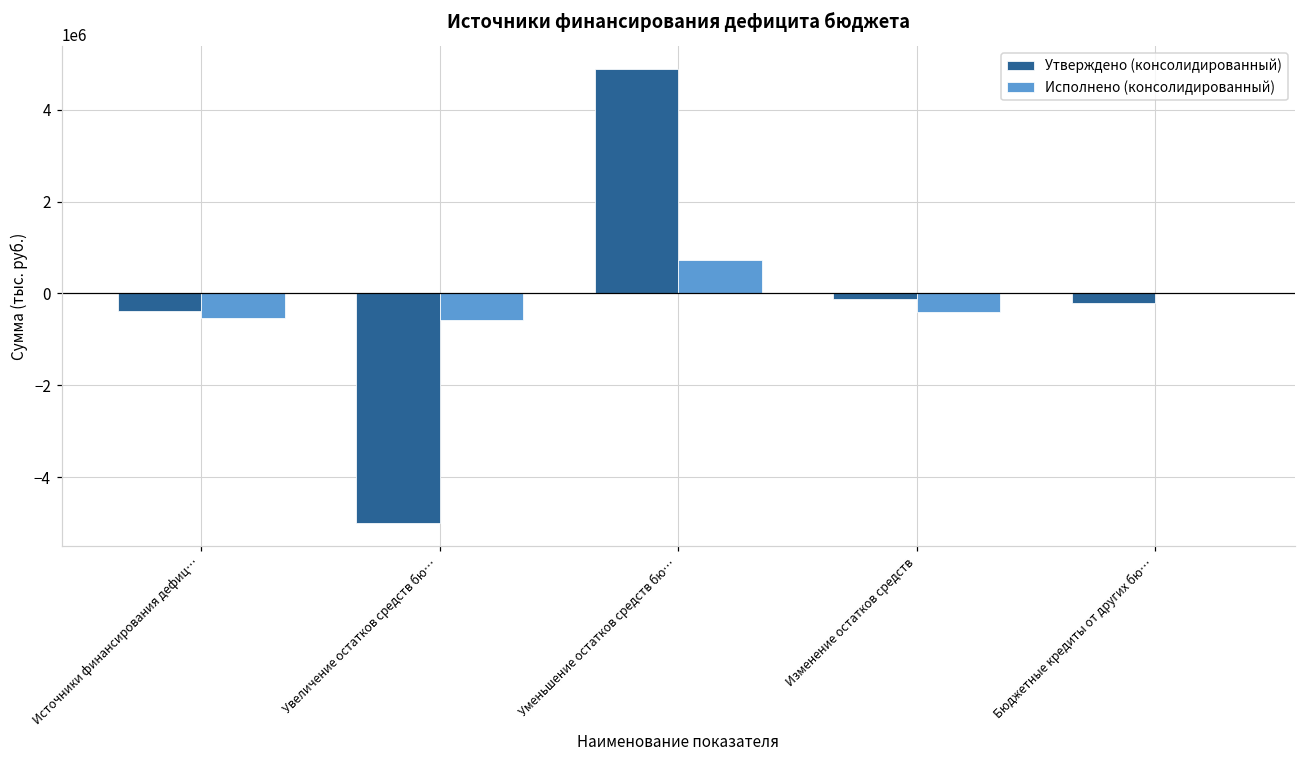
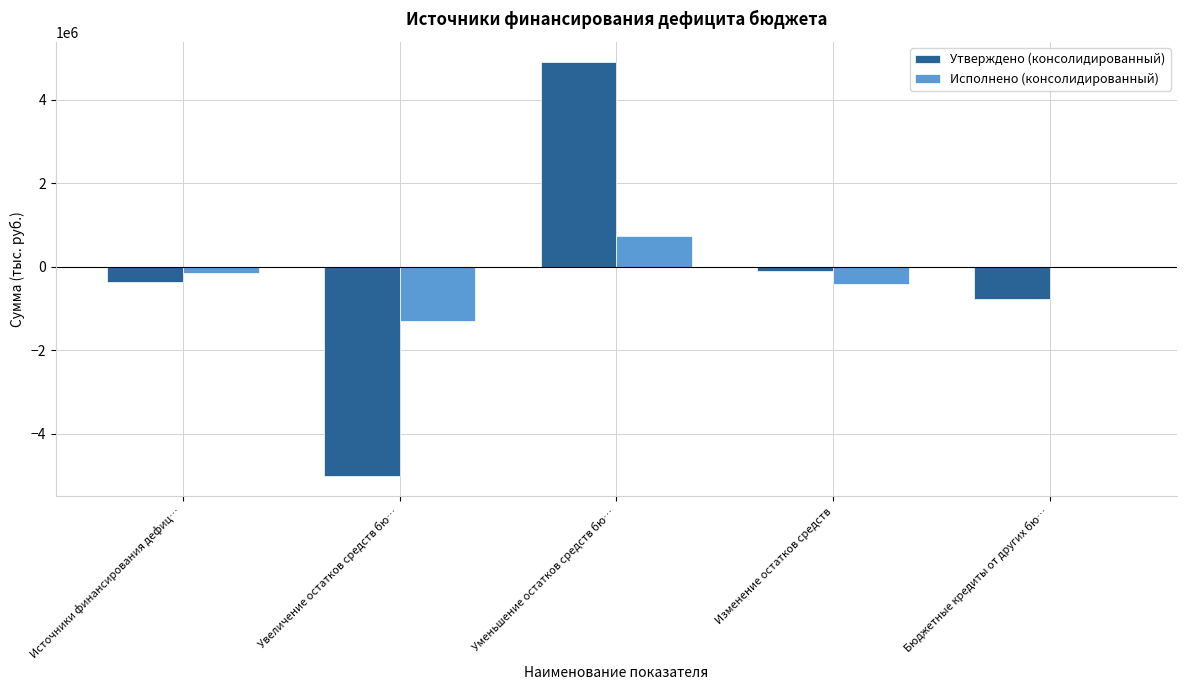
Исполнено (консолидированный), Источники финансирования дефиц…: -500000 -> -200000
Исполнено (консолидированный), Увеличение остатков средств бю…: -600000 -> -1300000
Утверждено (консолидированный), Бюджетные кредиты от других бю…: -200000 -> -800000
